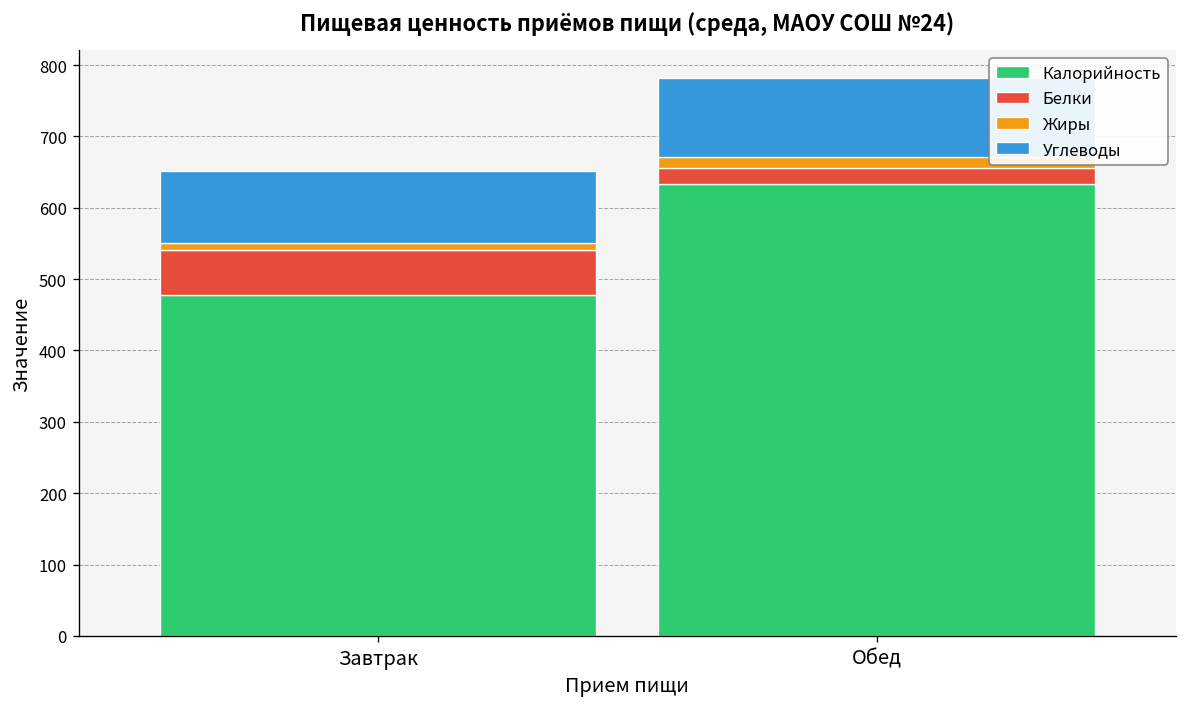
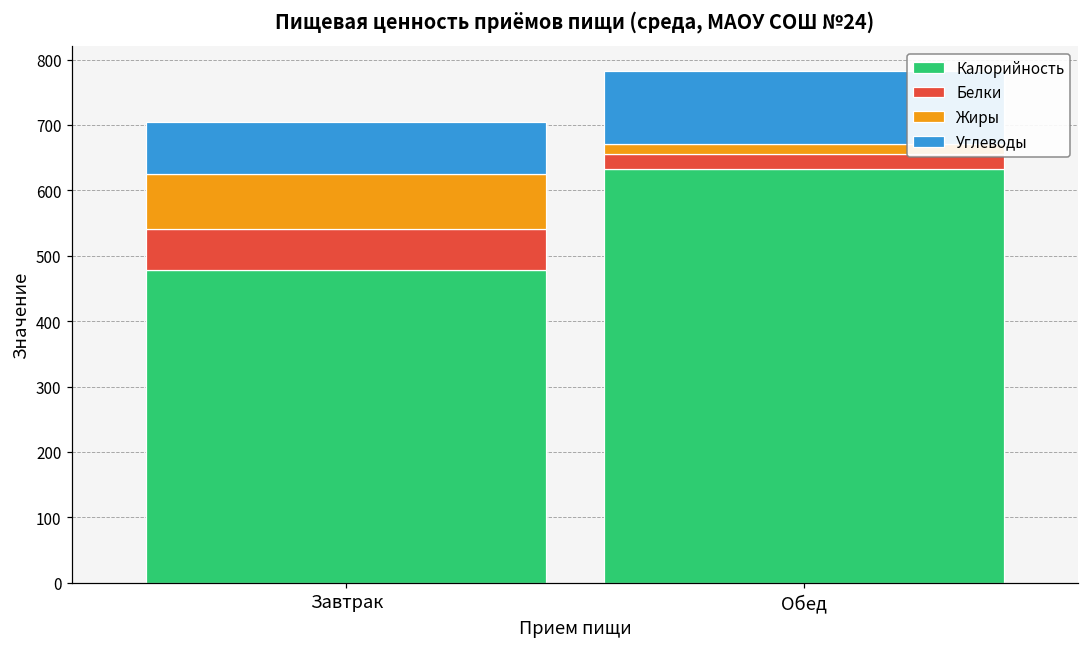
Жиры, Завтрак: 10 -> 80
Углеводы, Завтрак: 100 -> 80
